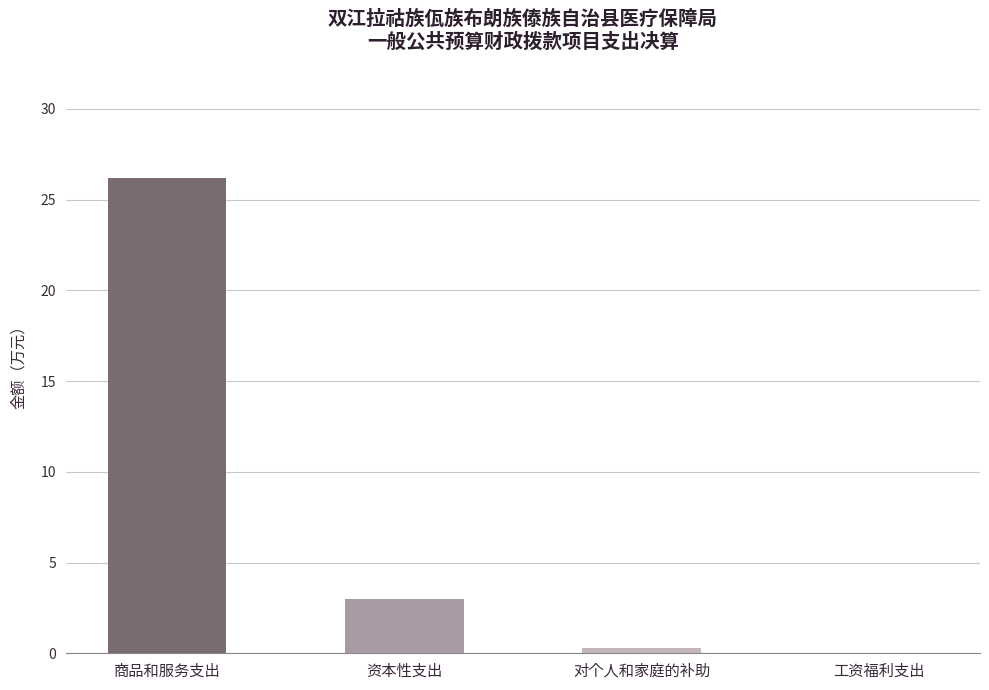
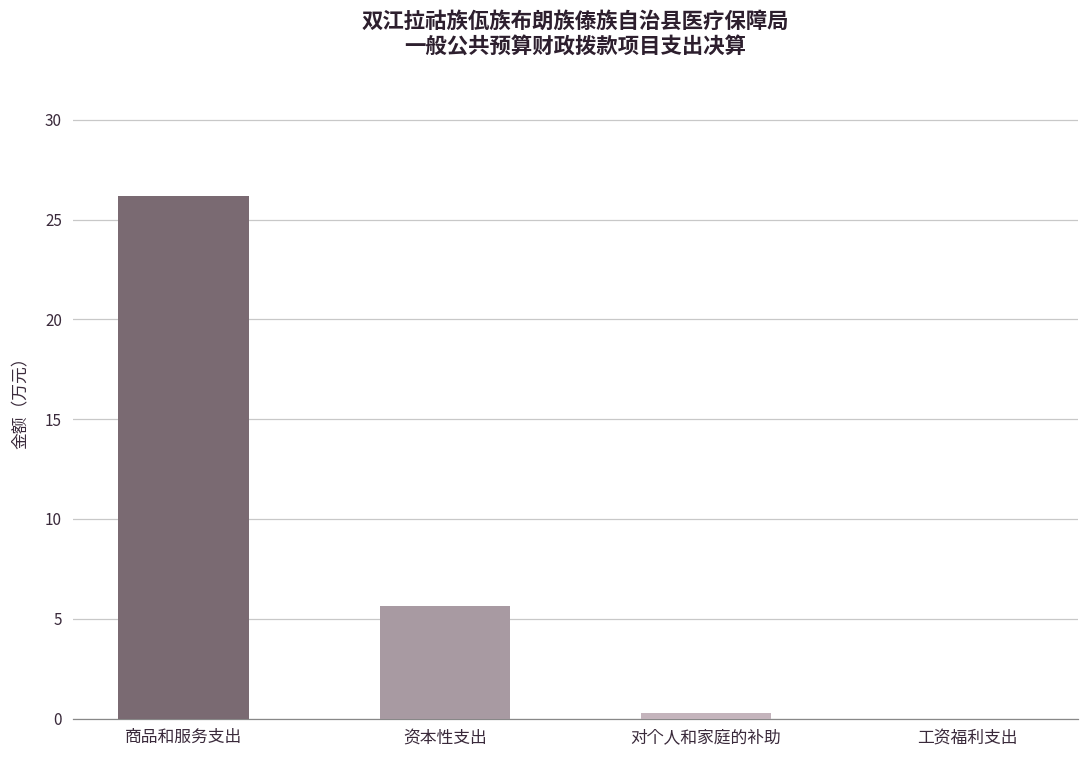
资本性支出: 3.0 -> 5.6
